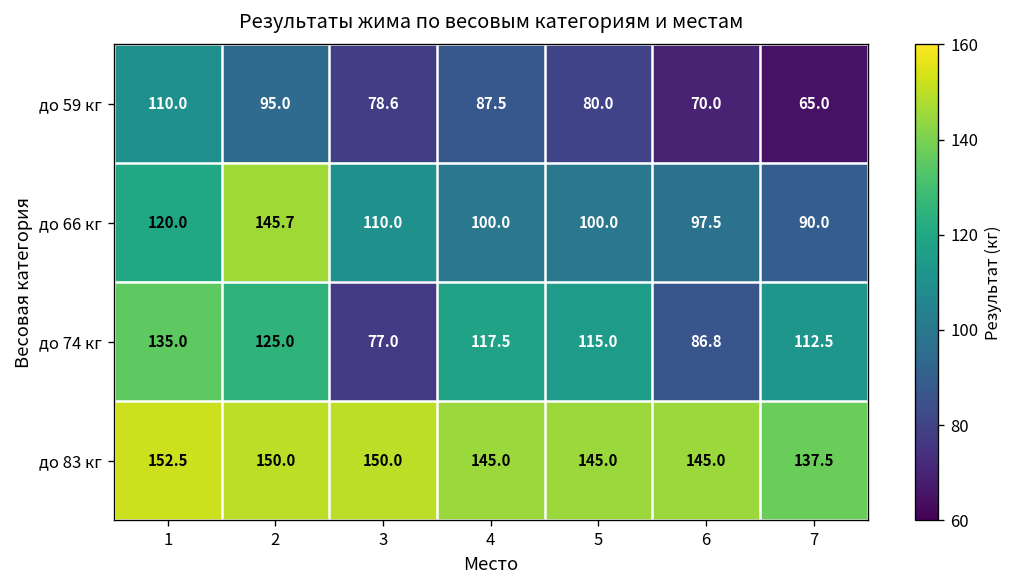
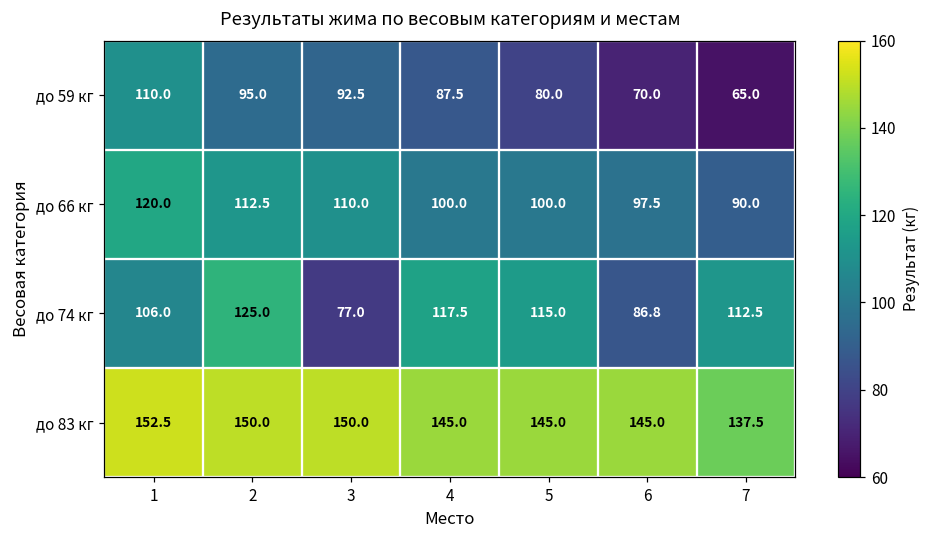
до 59 кг, 3: 78.6 -> 92.5
до 66 кг, 2: 145.7 -> 112.5
до 74 кг, 1: 135.0 -> 106.0
